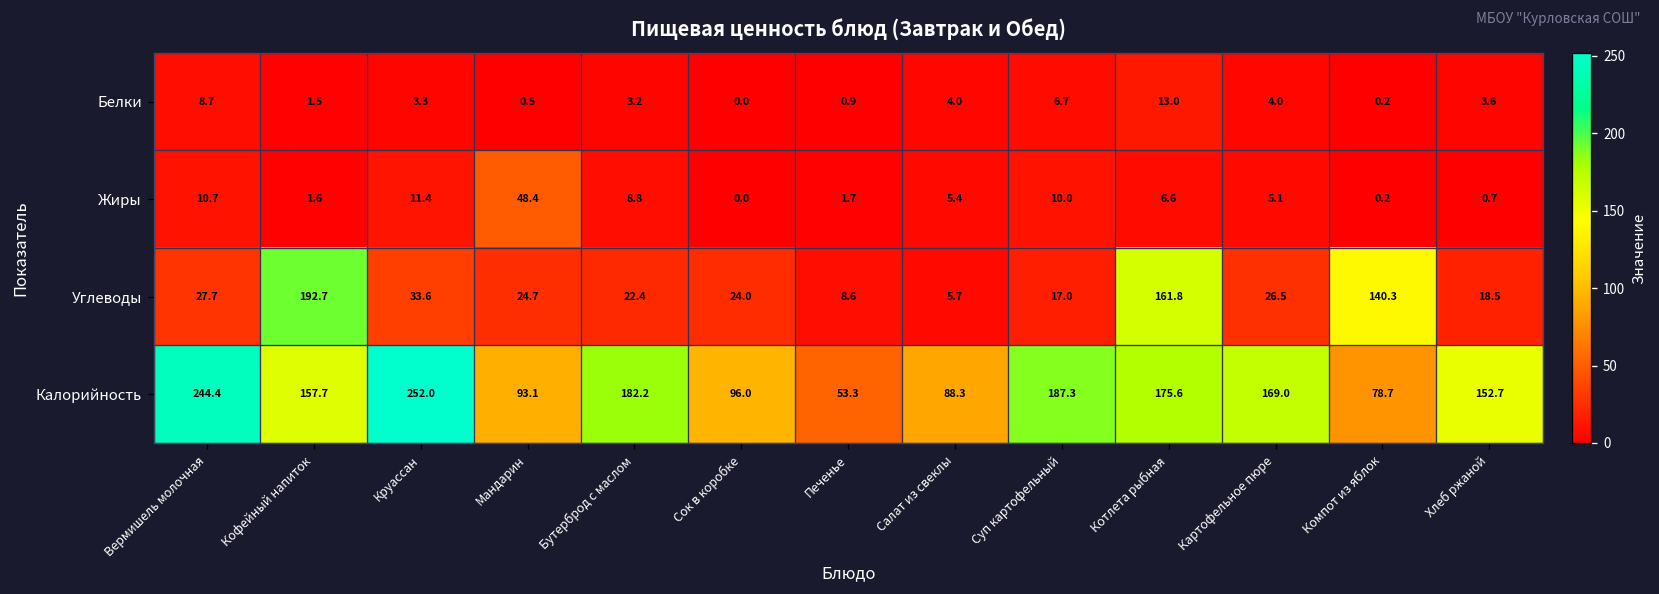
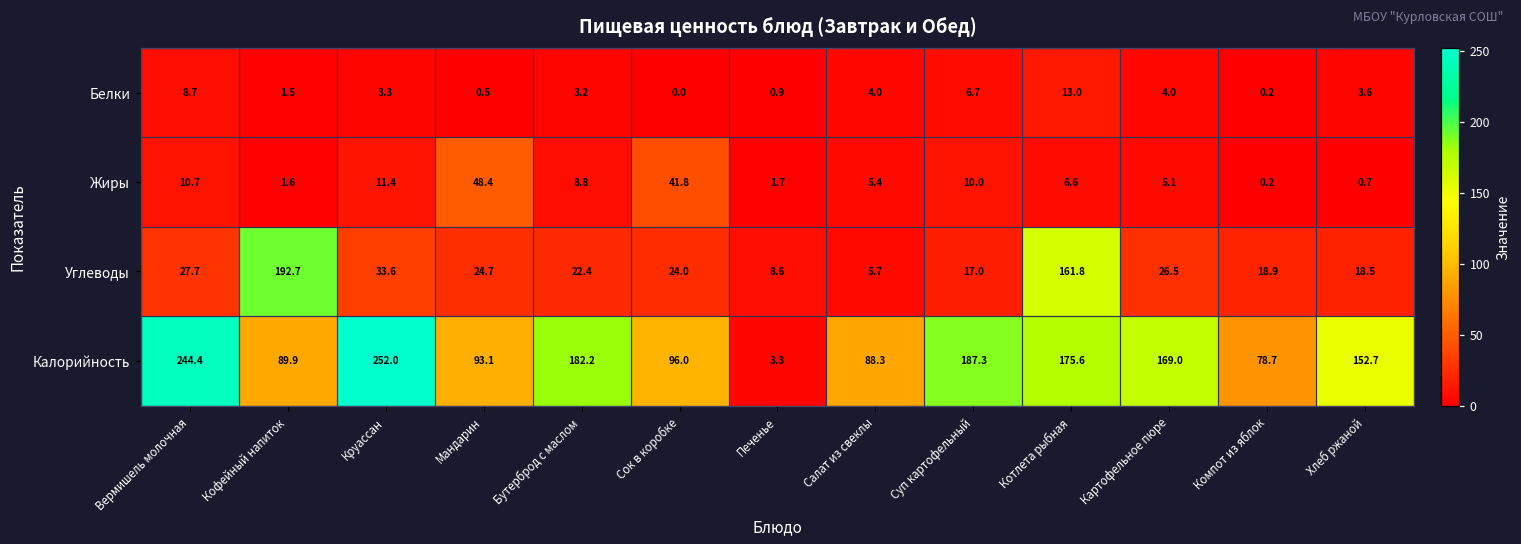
Жиры, Сок в коробке: 0.0 -> 41.8
Углеводы, Компот из яблок: 140.3 -> 18.9
Калорийность, Кофейный напиток: 157.7 -> 89.9
Калорийность, Печенье: 53.3 -> 3.3
